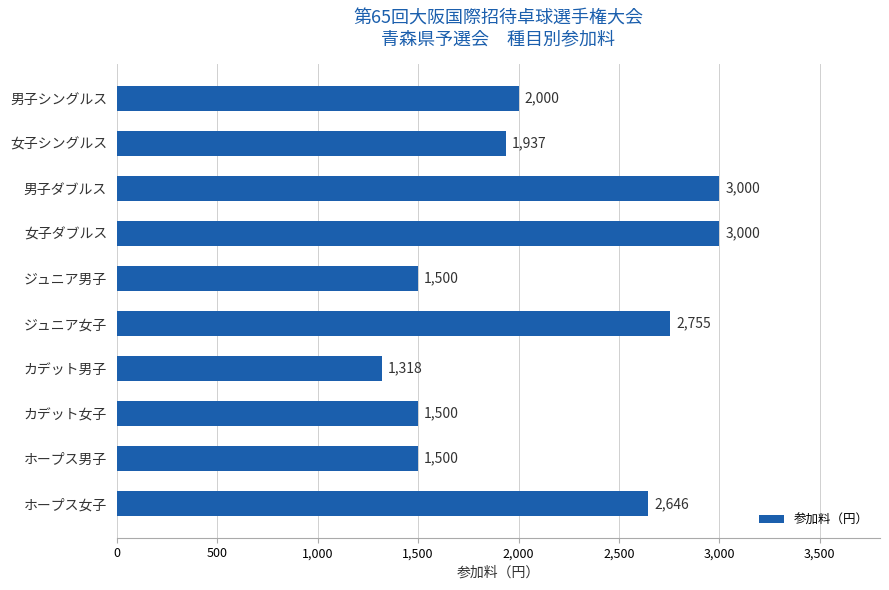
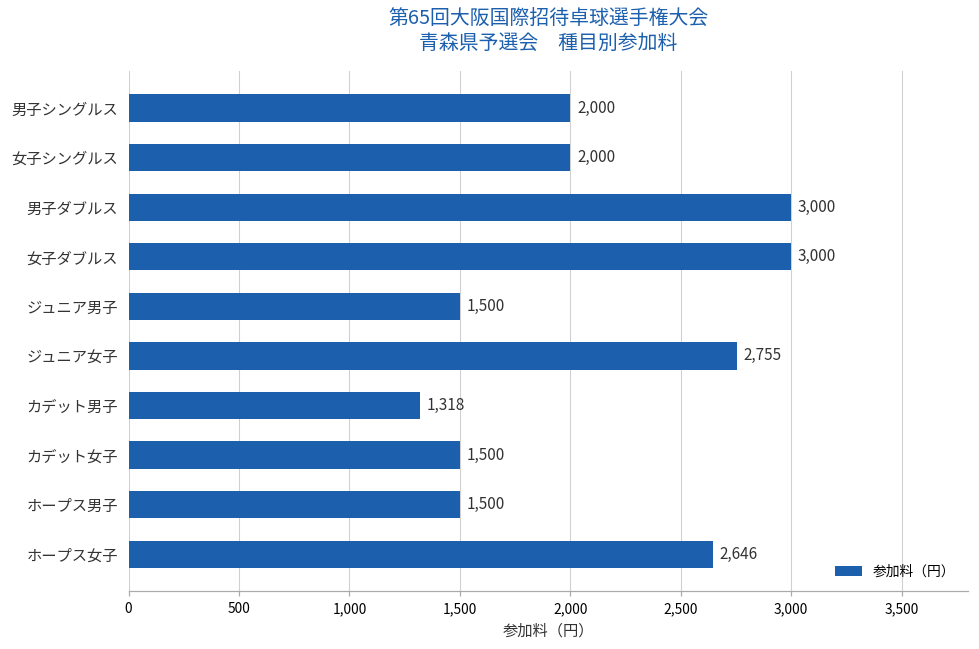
女子シングルス: 1,937 -> 2,000
